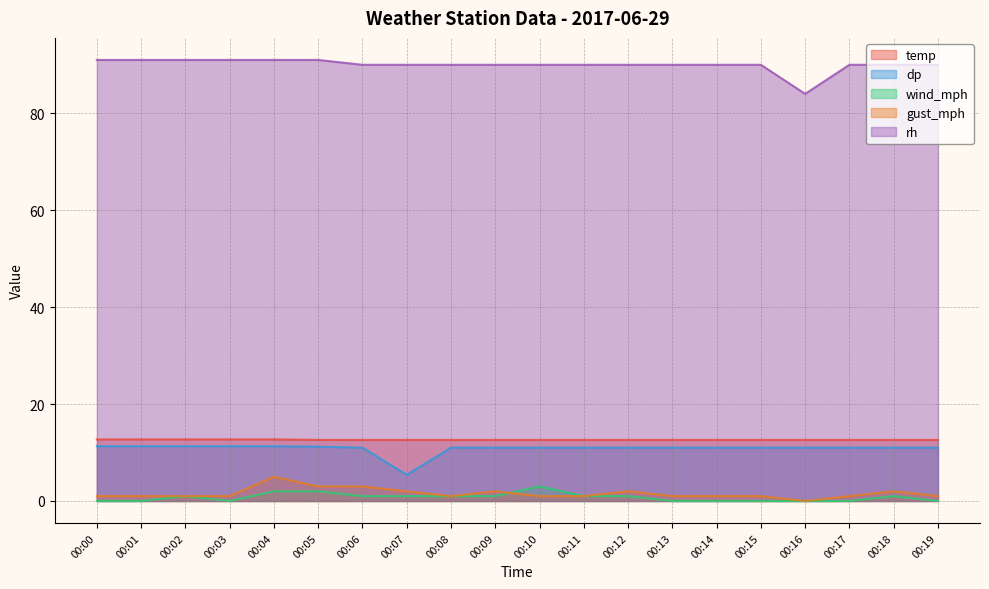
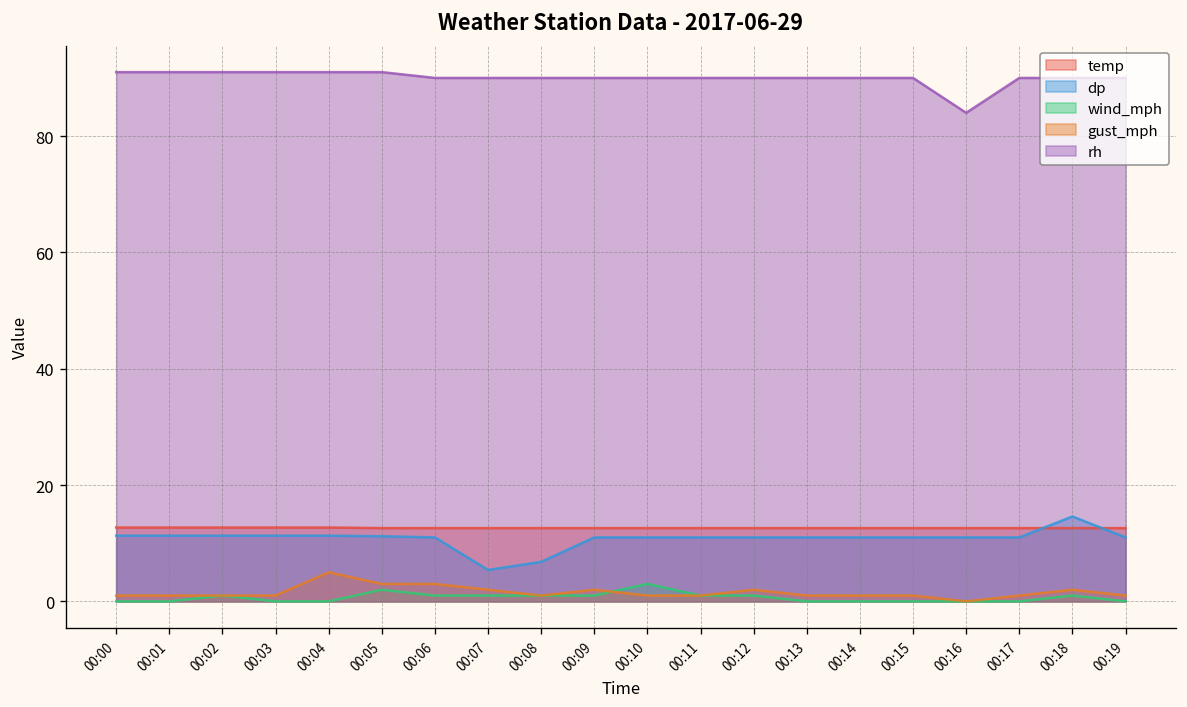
wind_mph, 00:04: 2 -> 0
dp, 00:08: 11 -> 7
dp, 00:18: 11 -> 15
